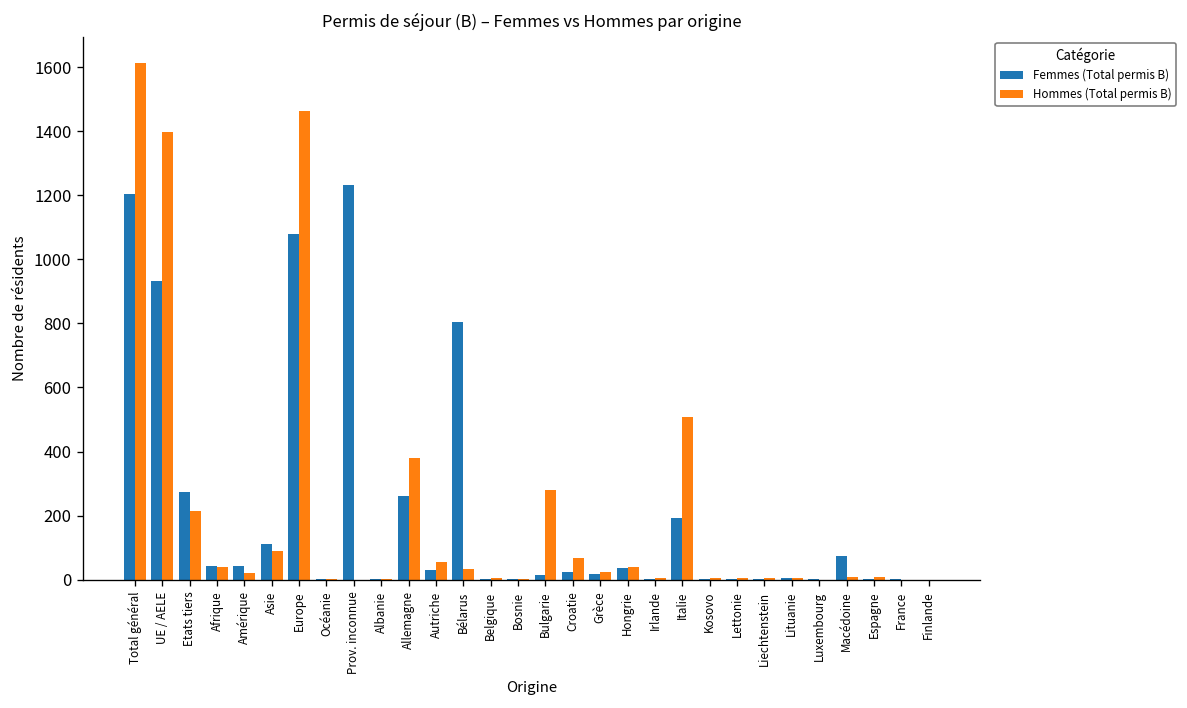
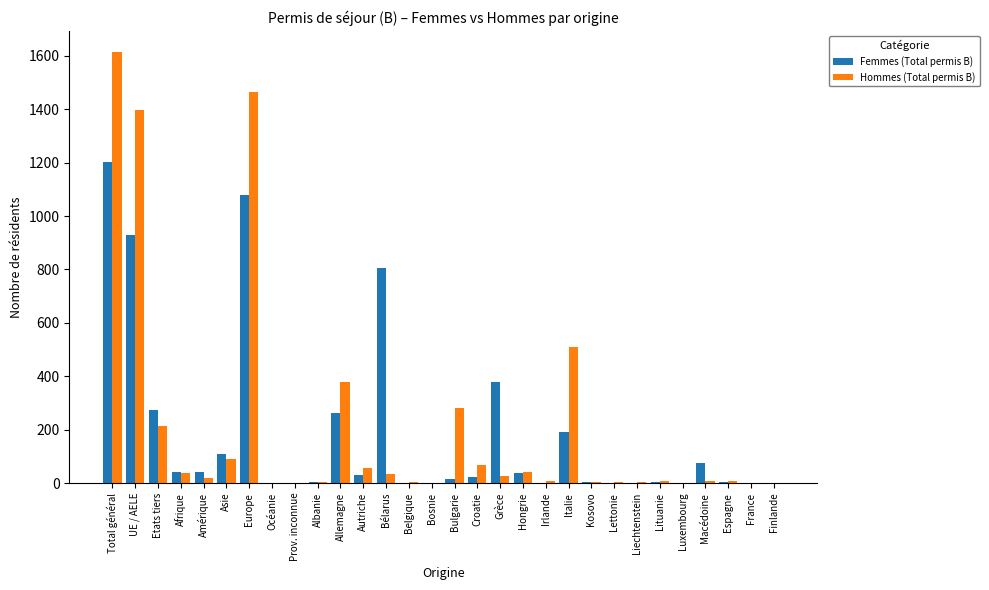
Femmes (Total permis B), Prov. inconnue: 1230 -> 0
Femmes (Total permis B), Grèce: 20 -> 380
